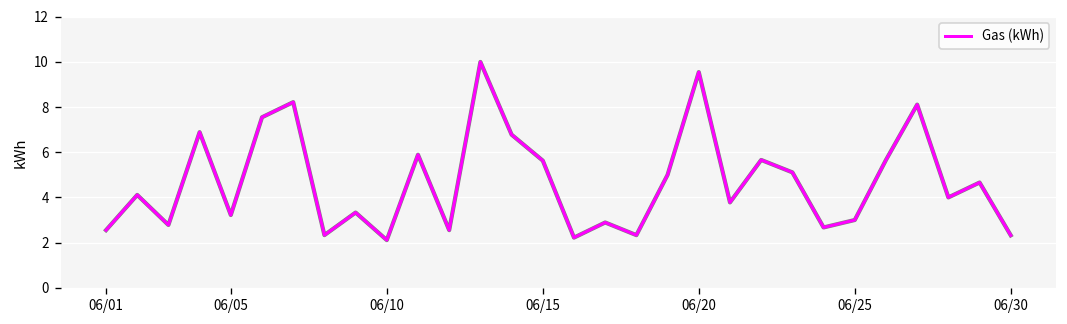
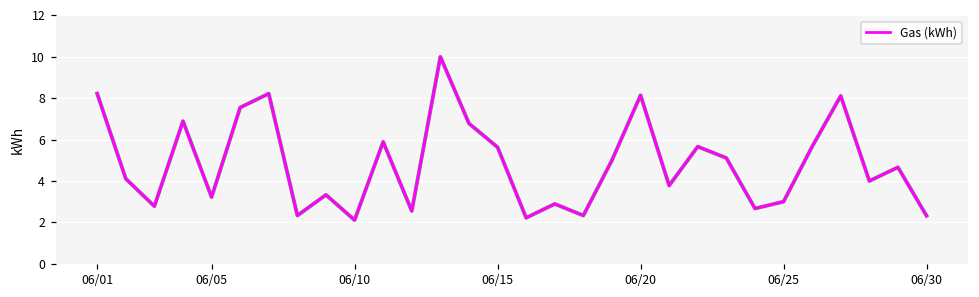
06/01: 2.6 -> 8.2
06/20: 9.6 -> 8.1
